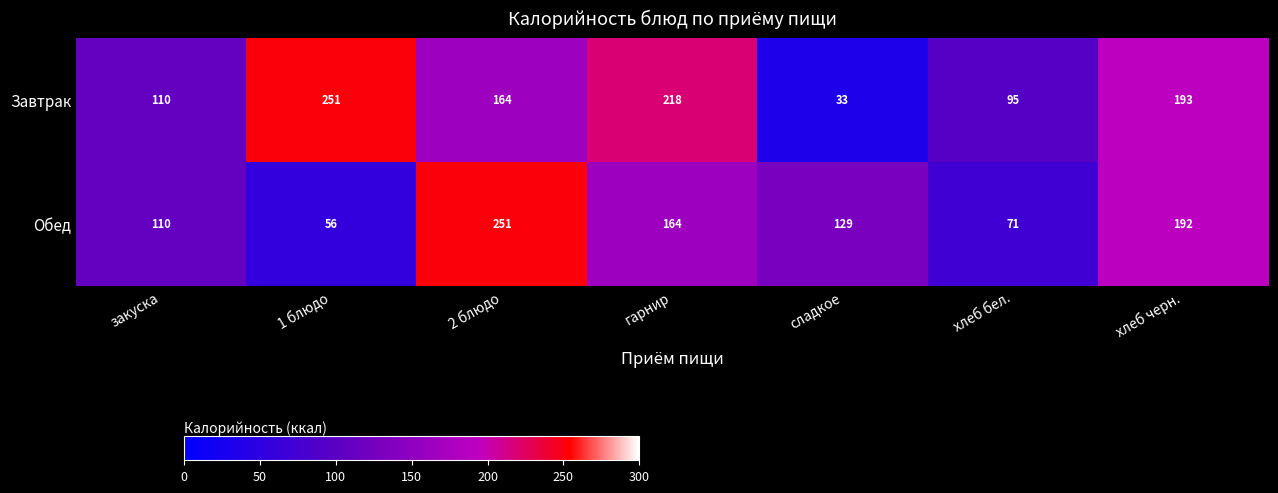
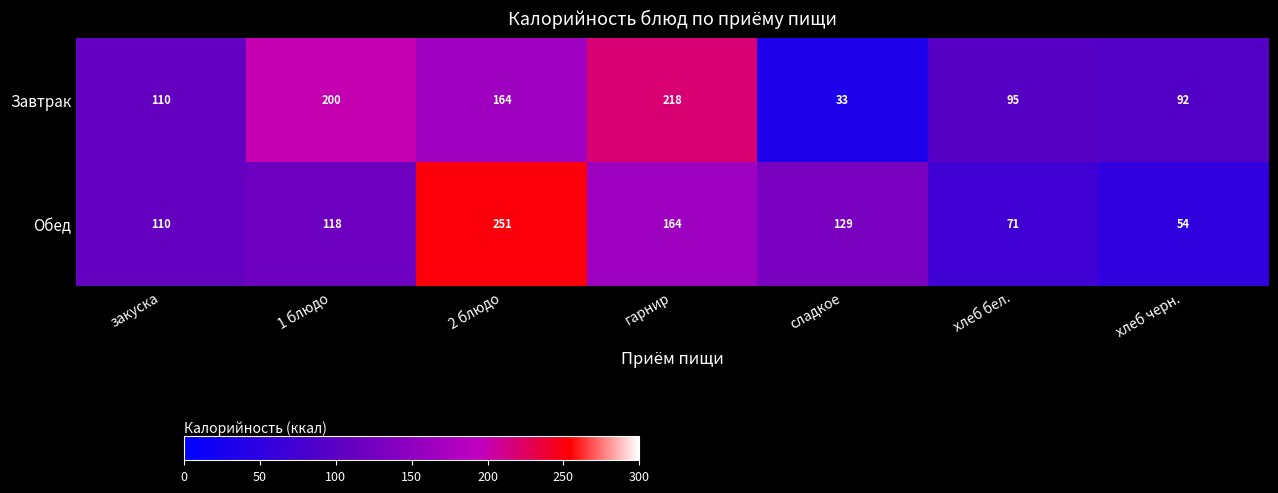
Завтрак, 1 блюдо: 251 -> 200
Завтрак, хлеб черн.: 193 -> 92
Обед, 1 блюдо: 56 -> 118
Обед, хлеб черн.: 192 -> 54
